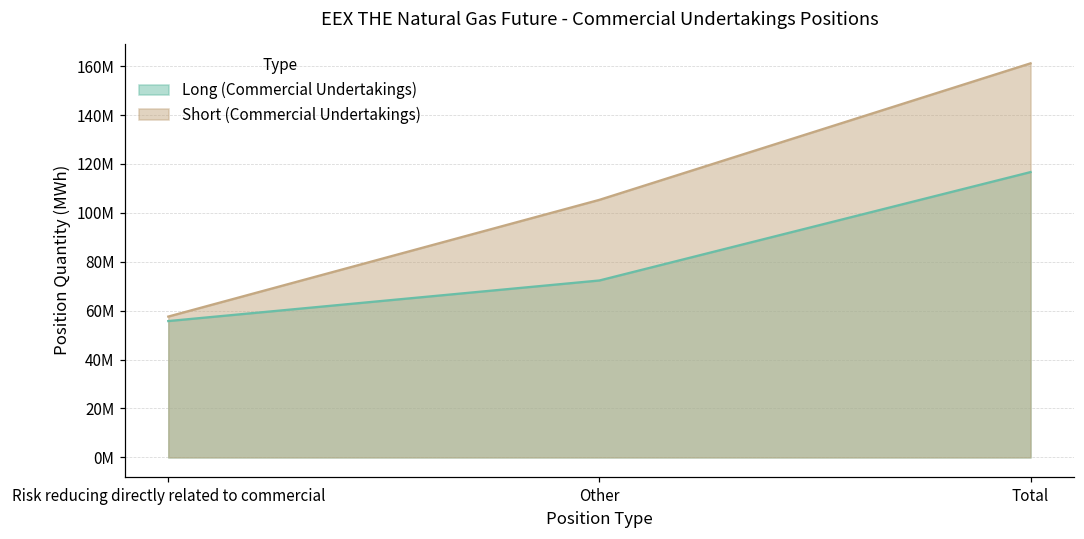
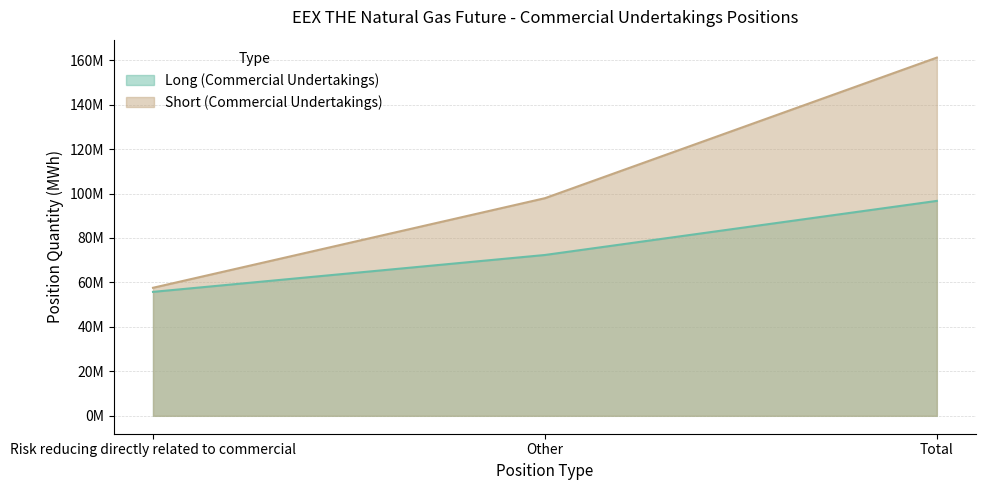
Short (Commercial Undertakings), Other: 105000000 -> 98000000
Long (Commercial Undertakings), Total: 117000000 -> 97000000
